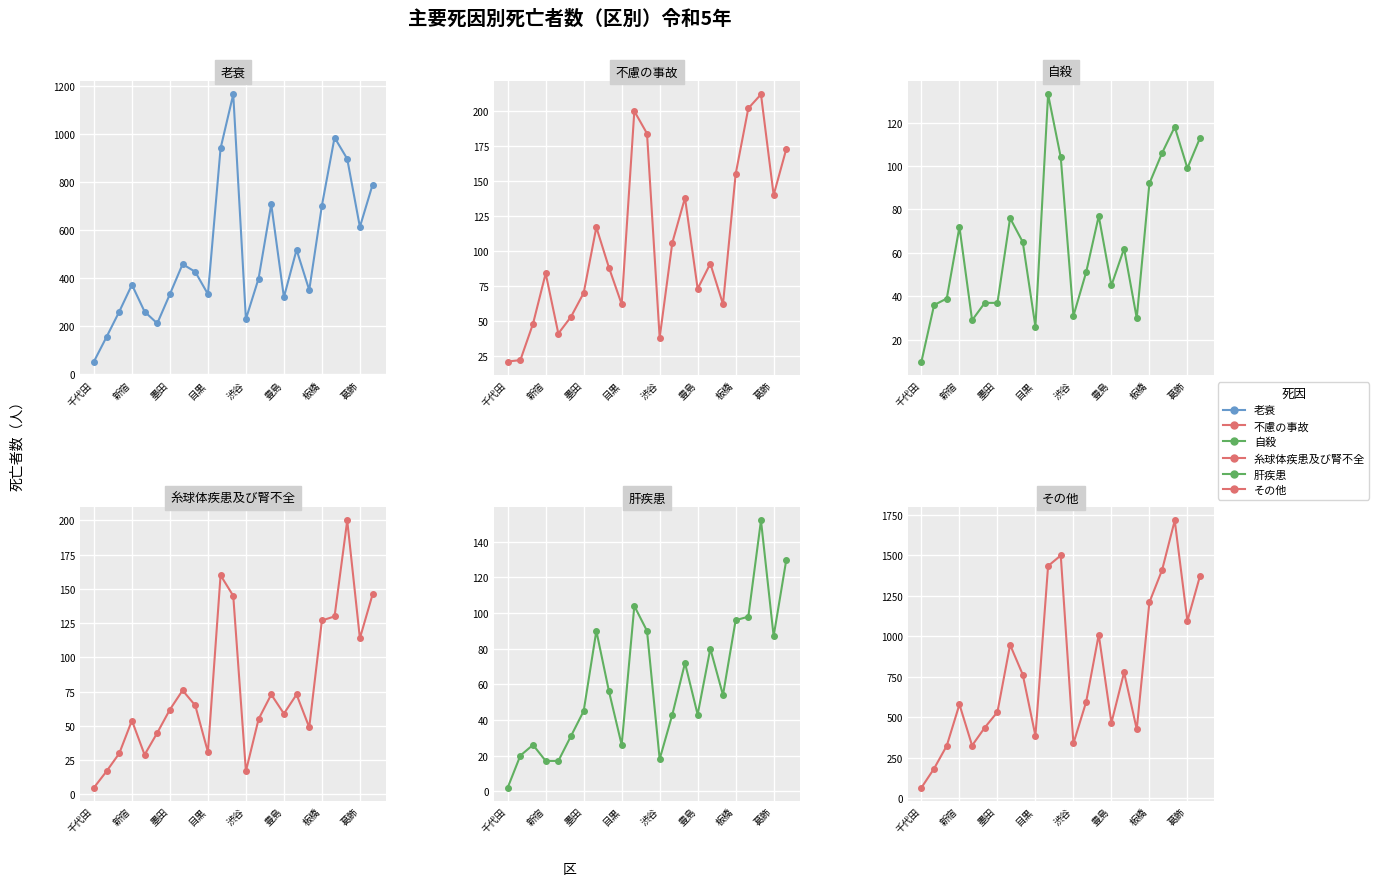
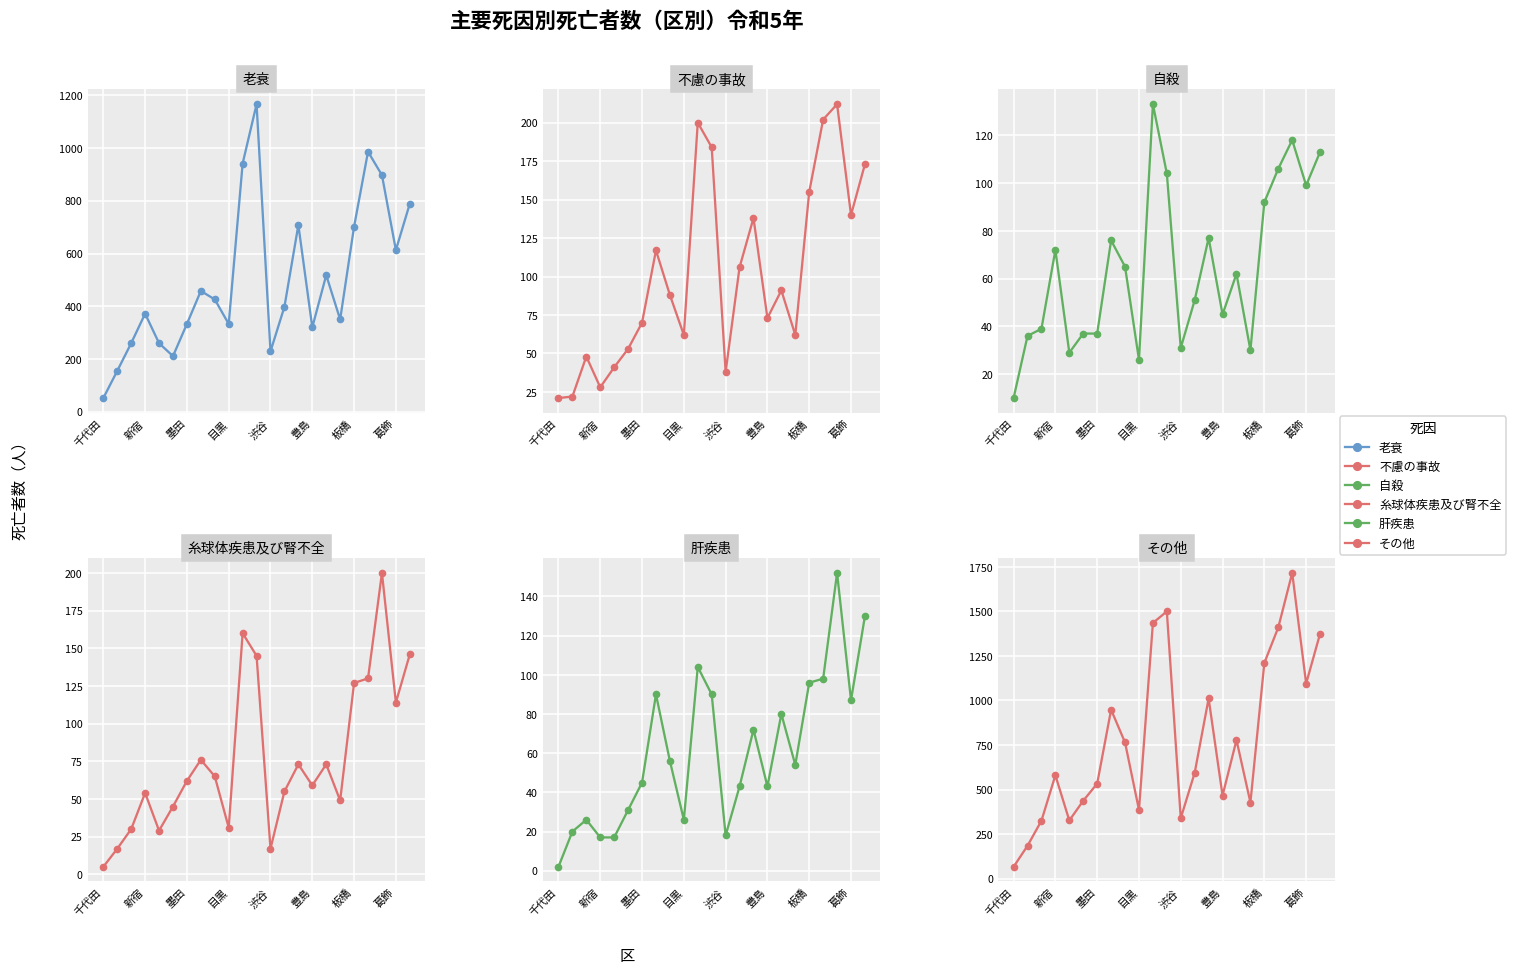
不慮の事故, 新宿: 84 -> 28
